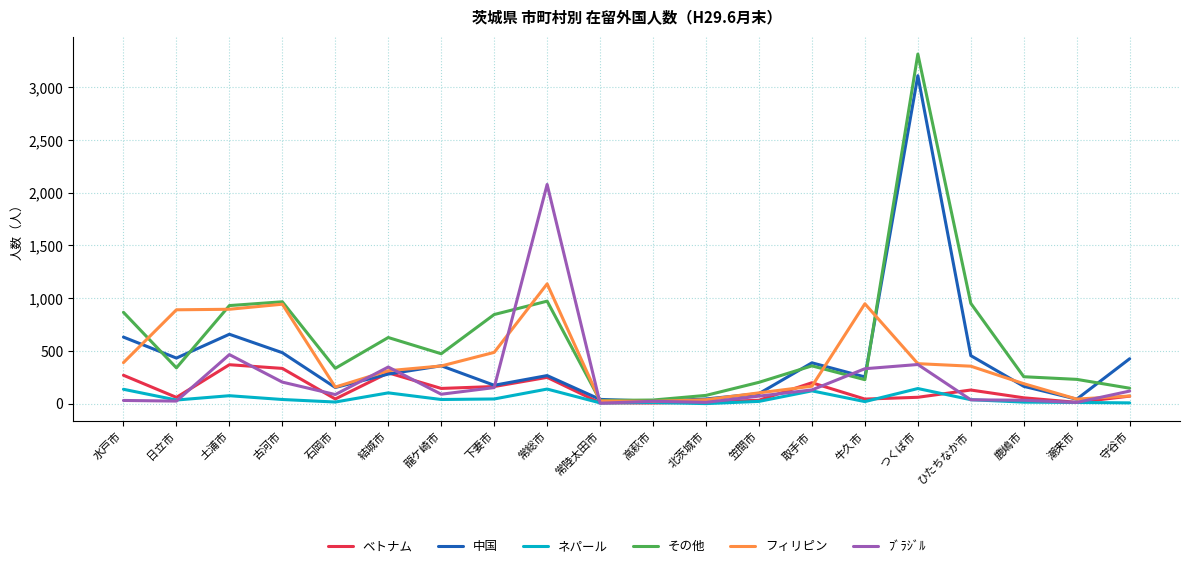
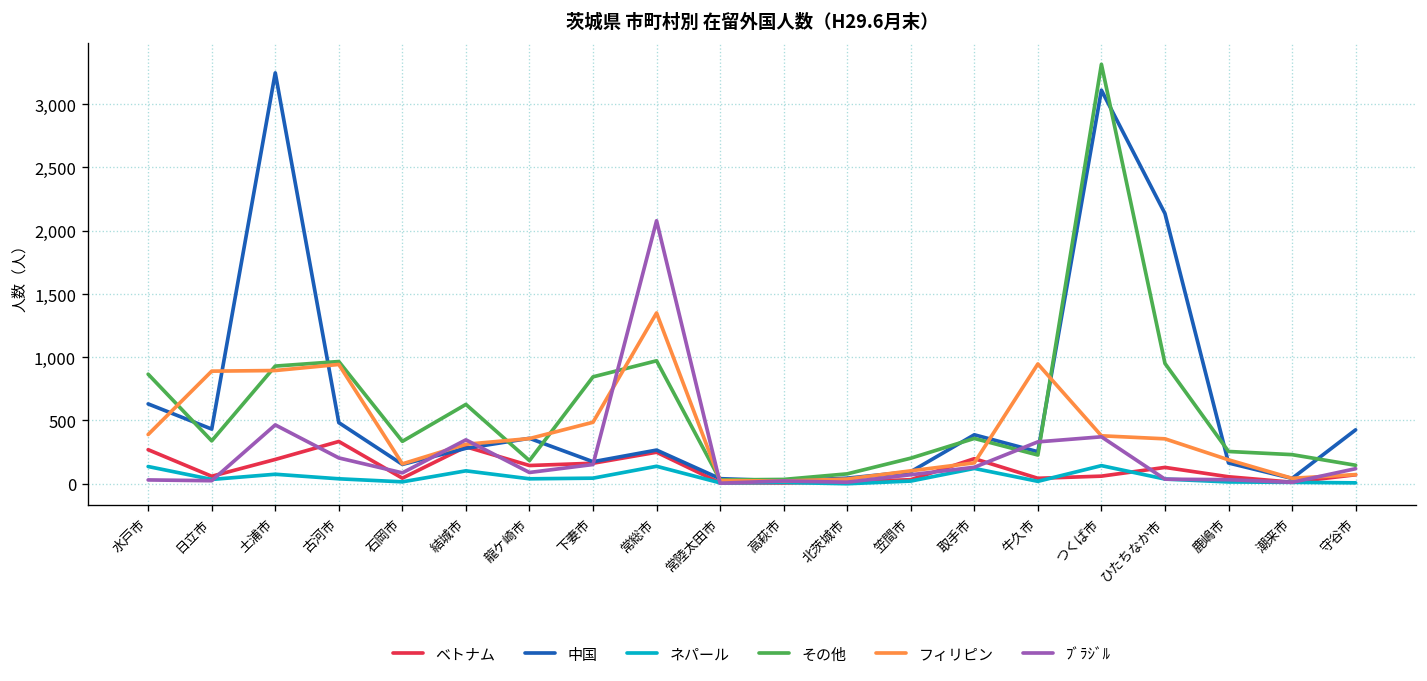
ベトナム, 土浦市: 370 -> 190
中国, 土浦市: 660 -> 3,250
その他, 龍ケ崎市: 470 -> 180
フィリピン, 常総市: 1,140 -> 1,350
中国, ひたちなか市: 460 -> 2,140
